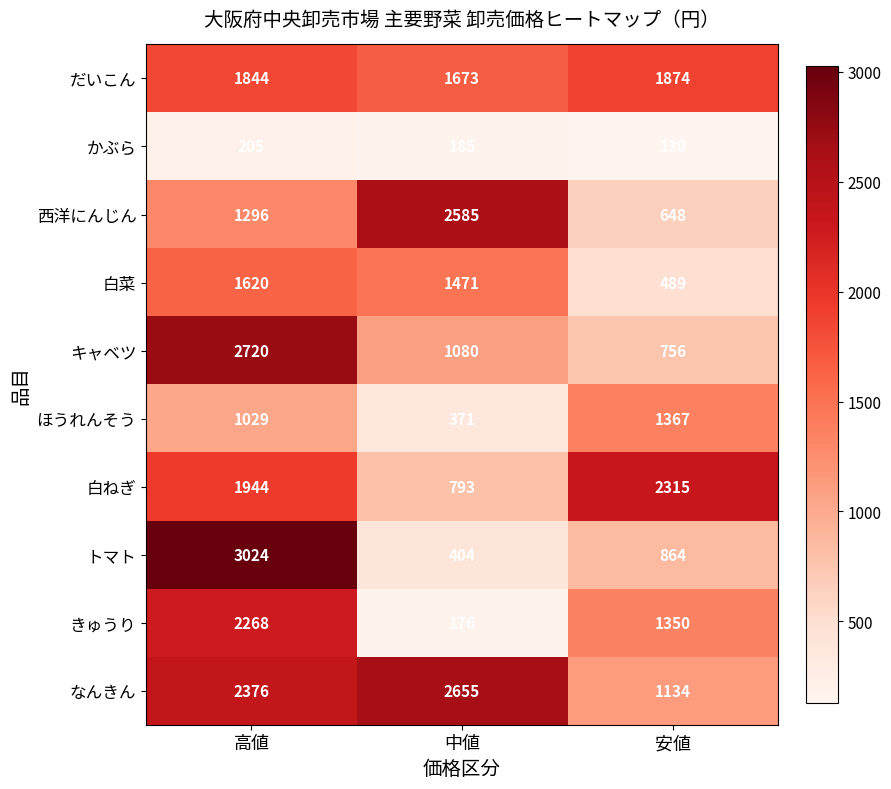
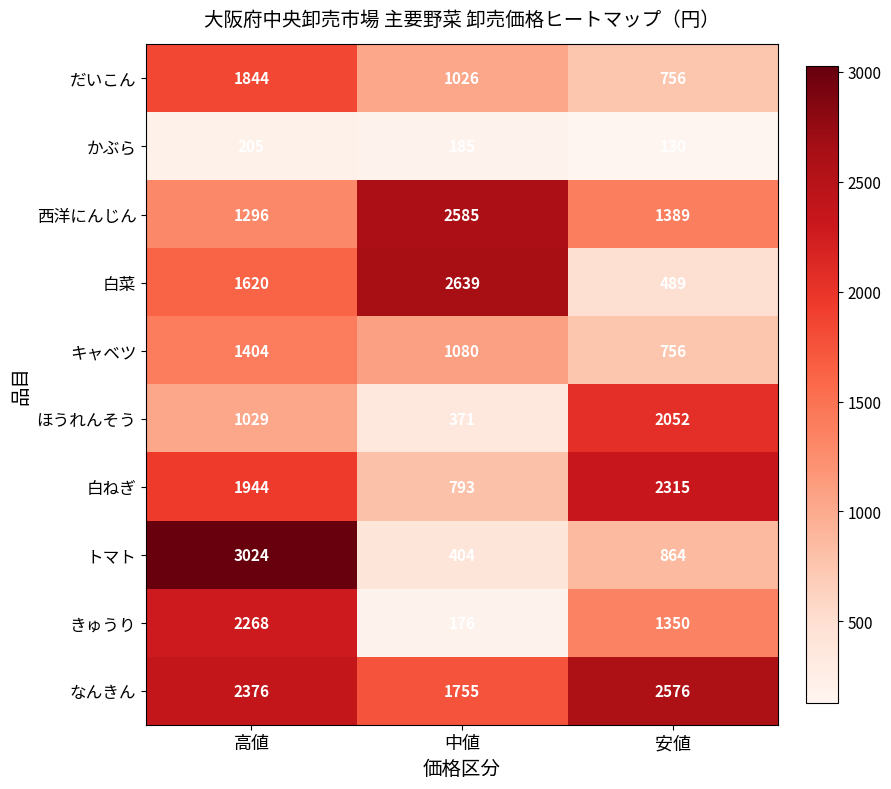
だいこん, 中値: 1673 -> 1026
だいこん, 安値: 1874 -> 756
西洋にんじん, 安値: 648 -> 1389
白菜, 中値: 1471 -> 2639
キャベツ, 高値: 2720 -> 1404
ほうれんそう, 安値: 1367 -> 2052
なんきん, 中値: 2655 -> 1755
なんきん, 安値: 1134 -> 2576
